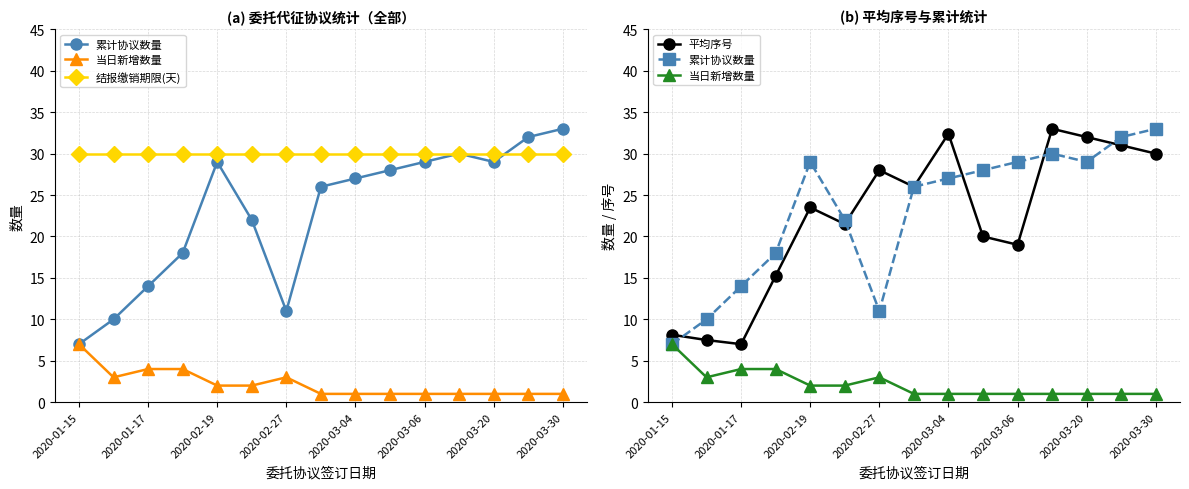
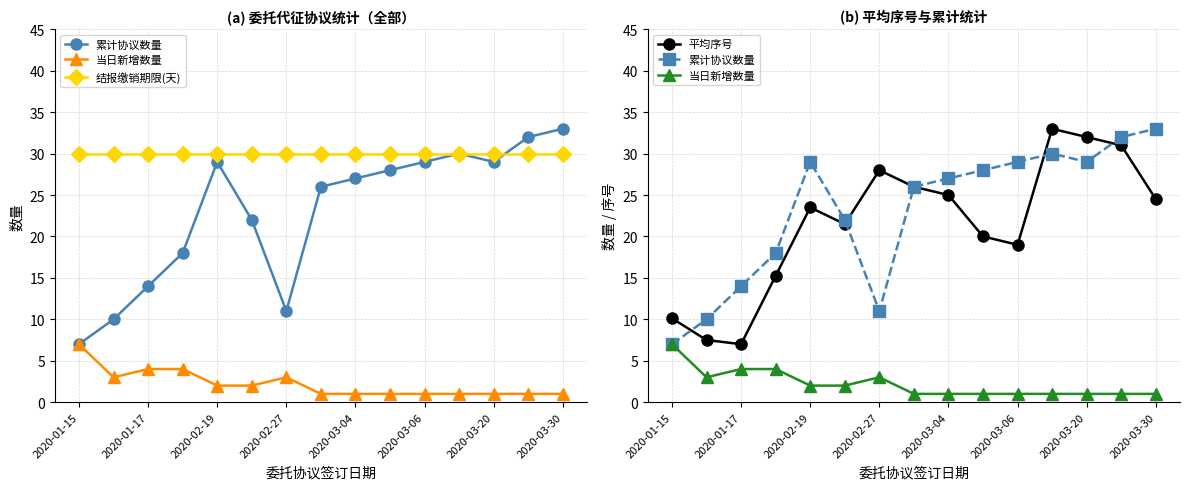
(b) 平均序号与累计统计, 平均序号, 2020-01-15: 8 -> 10
(b) 平均序号与累计统计, 平均序号, 2020-03-04: 32 -> 25
(b) 平均序号与累计统计, 平均序号, 2020-03-30: 30 -> 25
